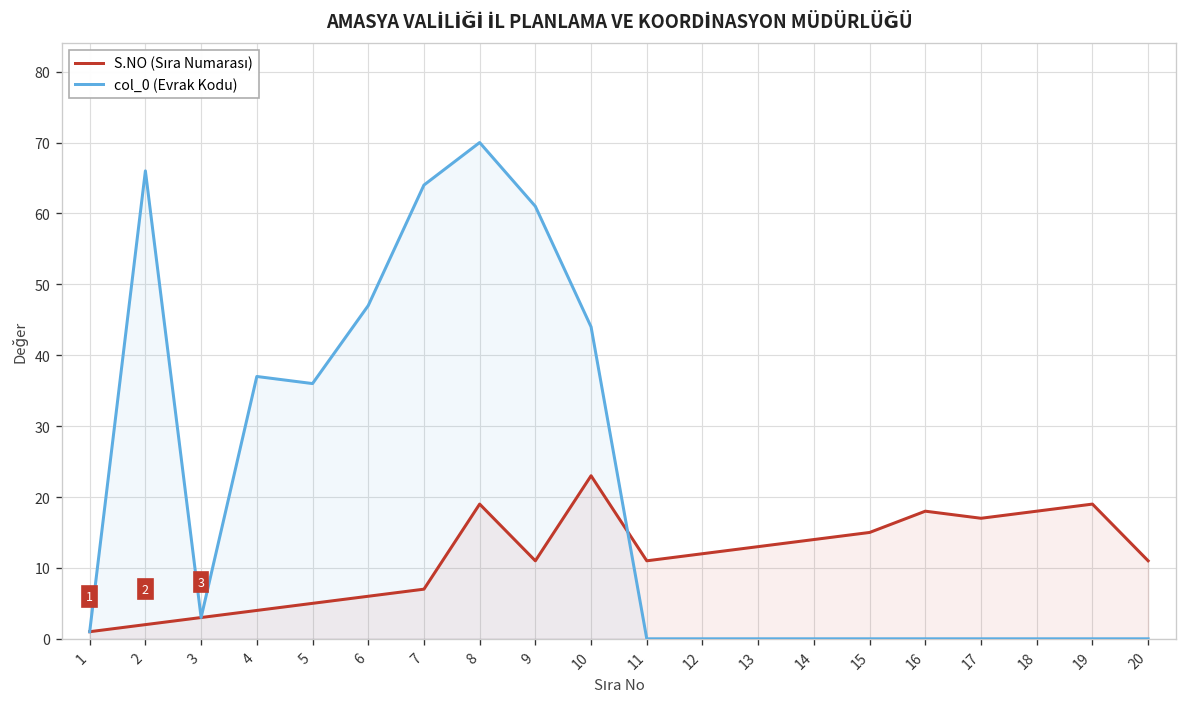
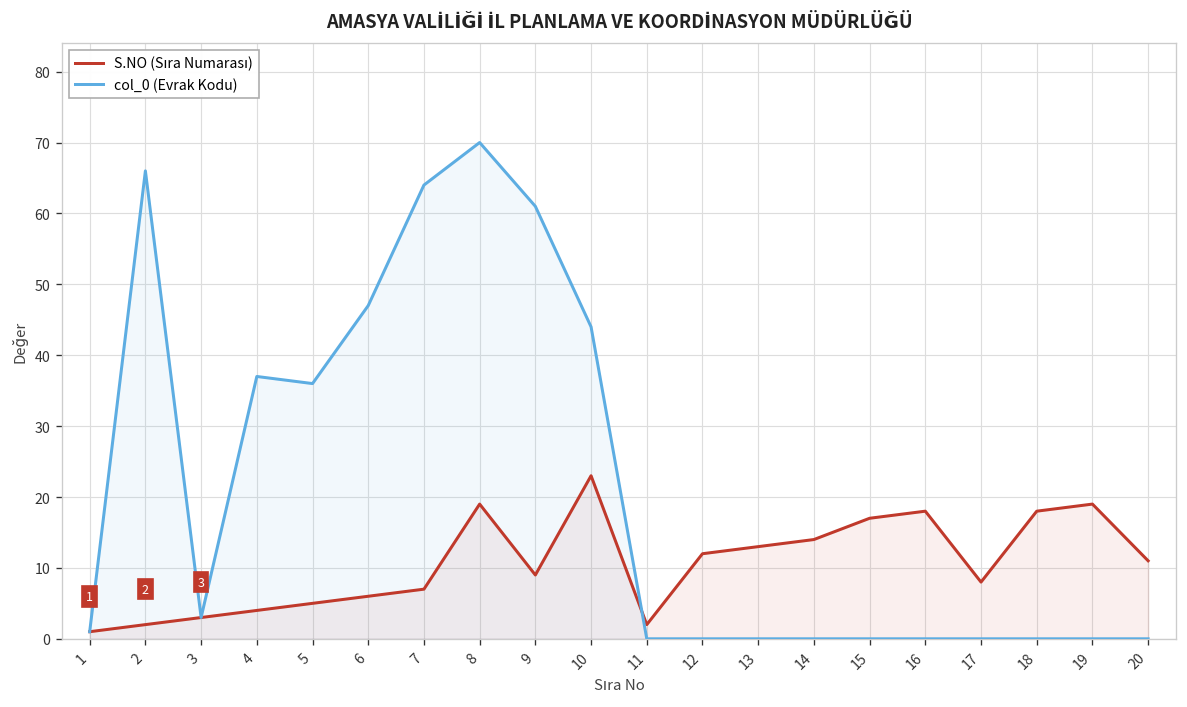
S.NO (Sıra Numarası), 9: 11 -> 9
S.NO (Sıra Numarası), 11: 11 -> 2
S.NO (Sıra Numarası), 15: 15 -> 17
S.NO (Sıra Numarası), 17: 17 -> 8
